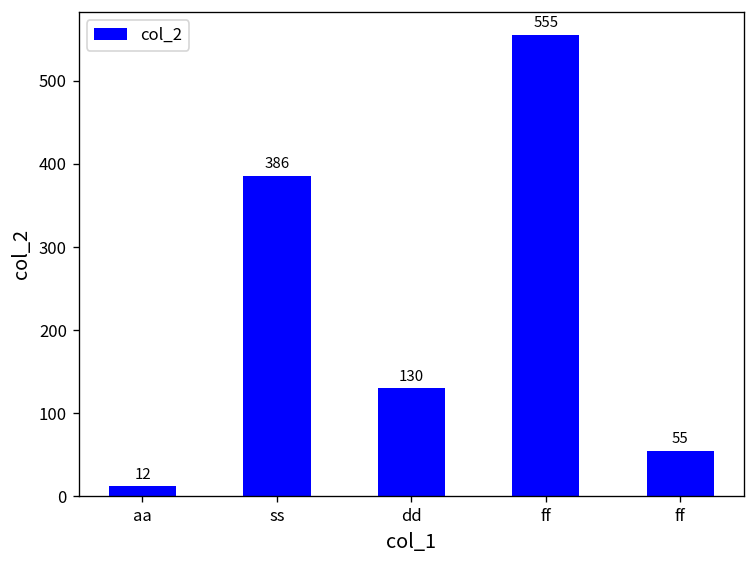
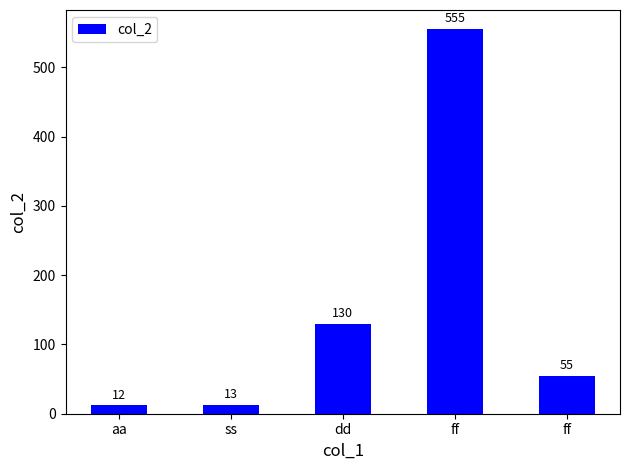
ss: 386 -> 13
